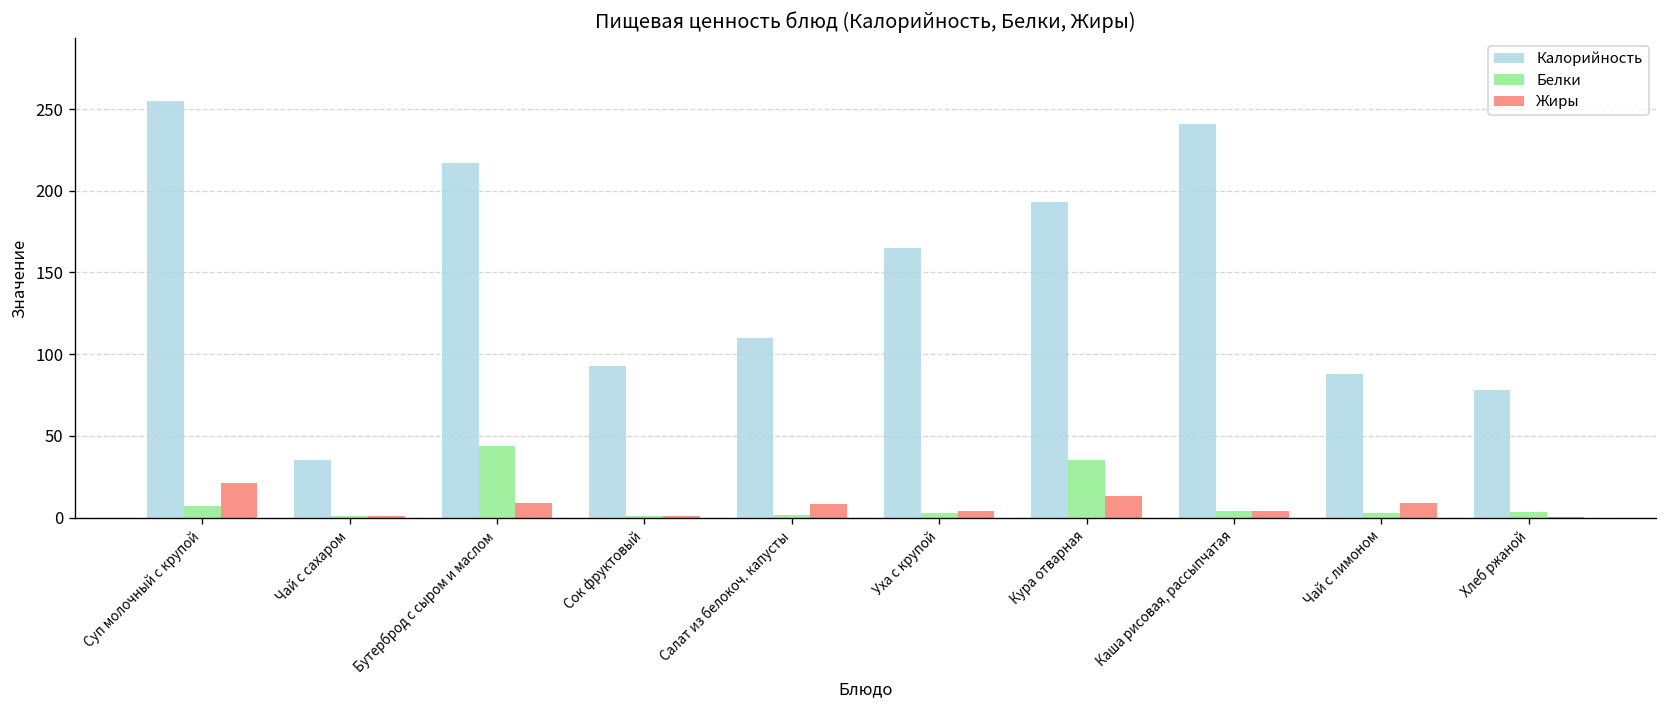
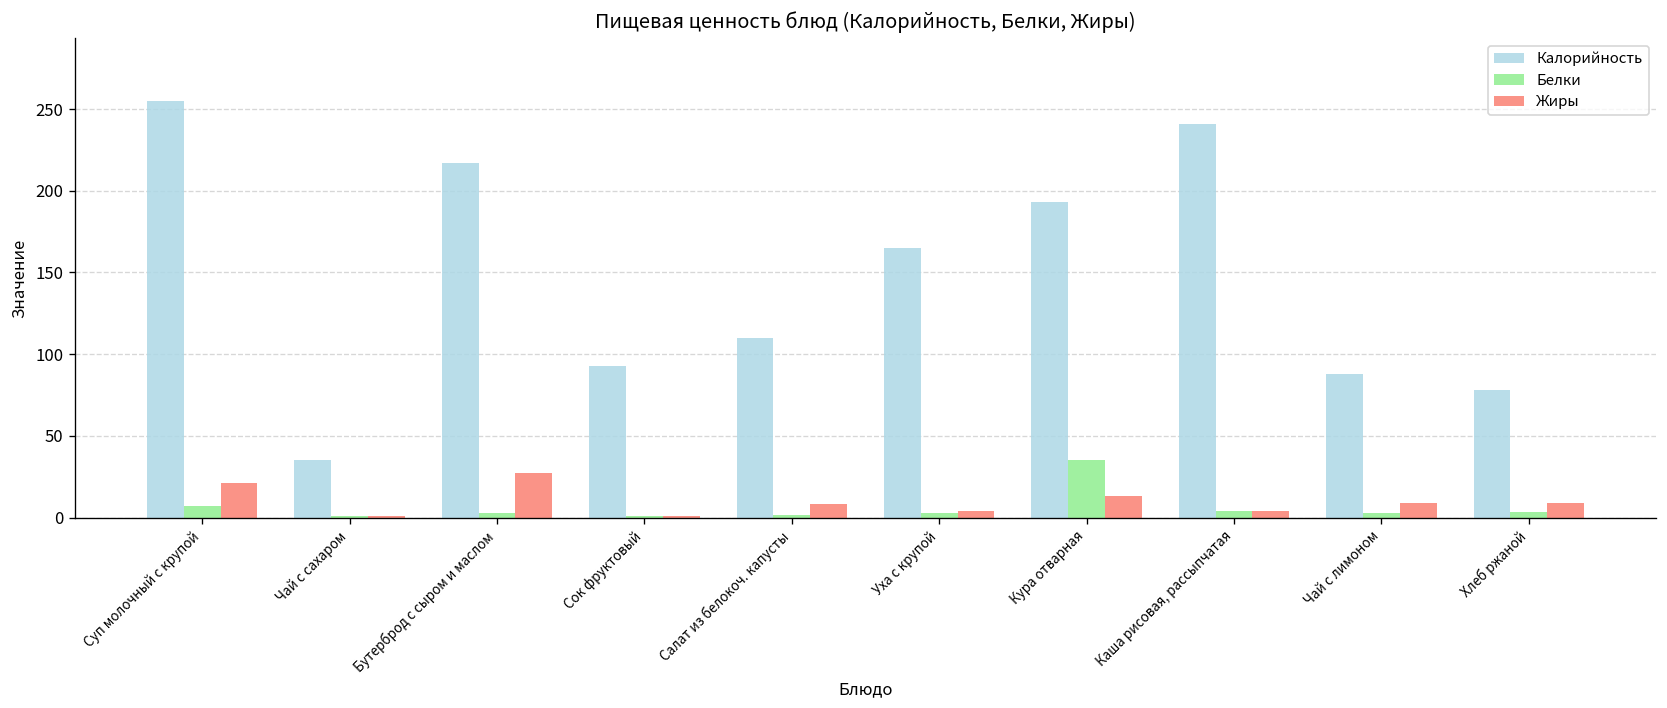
Белки, Бутерброд с сыром и маслом: 44 -> 3
Жиры, Бутерброд с сыром и маслом: 9 -> 27
Жиры, Хлеб ржаной: 1 -> 9
